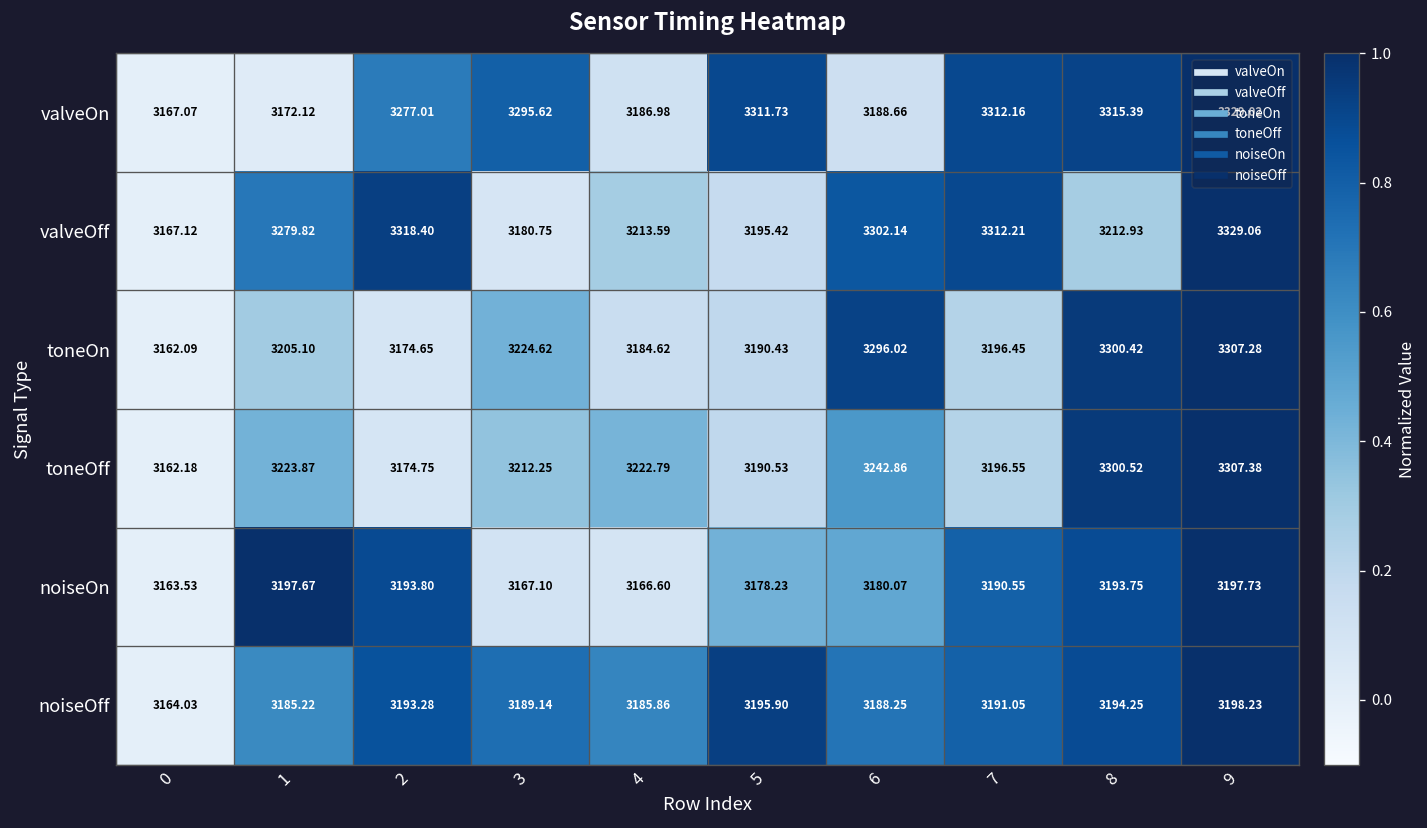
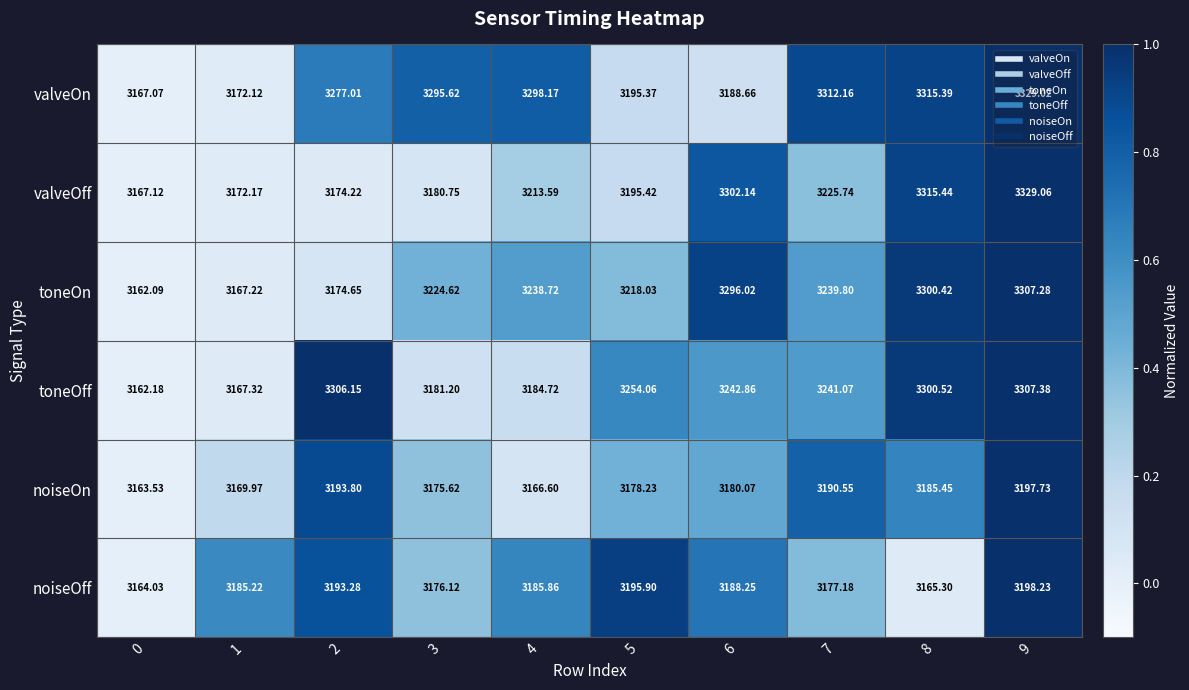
valveOn, 4: 3186.98 -> 3298.17
valveOn, 5: 3311.73 -> 3195.37
valveOff, 1: 3279.82 -> 3172.17
valveOff, 2: 3318.40 -> 3174.22
valveOff, 7: 3312.21 -> 3225.74
valveOff, 8: 3212.93 -> 3315.44
toneOn, 1: 3205.10 -> 3167.22
toneOn, 4: 3184.62 -> 3238.72
toneOn, 5: 3190.43 -> 3218.03
toneOn, 7: 3196.45 -> 3239.80
toneOff, 1: 3223.87 -> 3167.32
toneOff, 2: 3174.75 -> 3306.15
toneOff, 3: 3212.25 -> 3181.20
toneOff, 4: 3222.79 -> 3184.72
toneOff, 5: 3190.53 -> 3254.06
toneOff, 7: 3196.55 -> 3241.07
noiseOn, 1: 3197.67 -> 3169.97
noiseOn, 3: 3167.10 -> 3175.62
noiseOn, 8: 3193.75 -> 3185.45
noiseOff, 3: 3189.14 -> 3176.12
noiseOff, 7: 3191.05 -> 3177.18
noiseOff, 8: 3194.25 -> 3165.30
